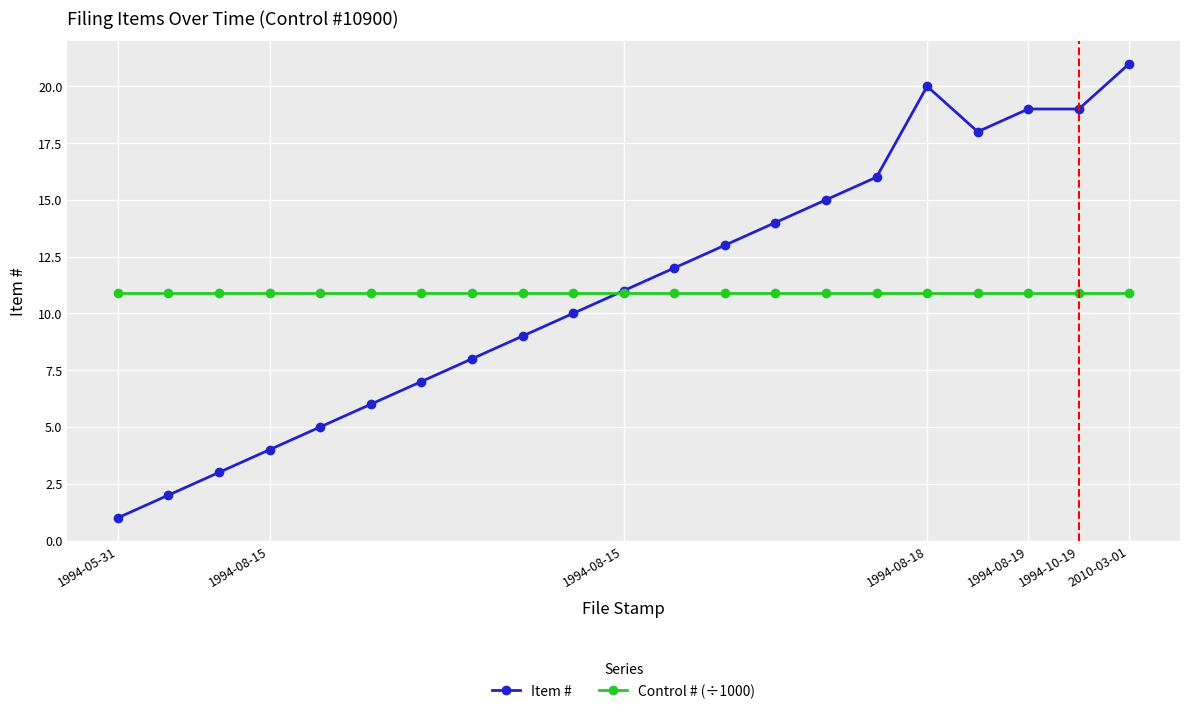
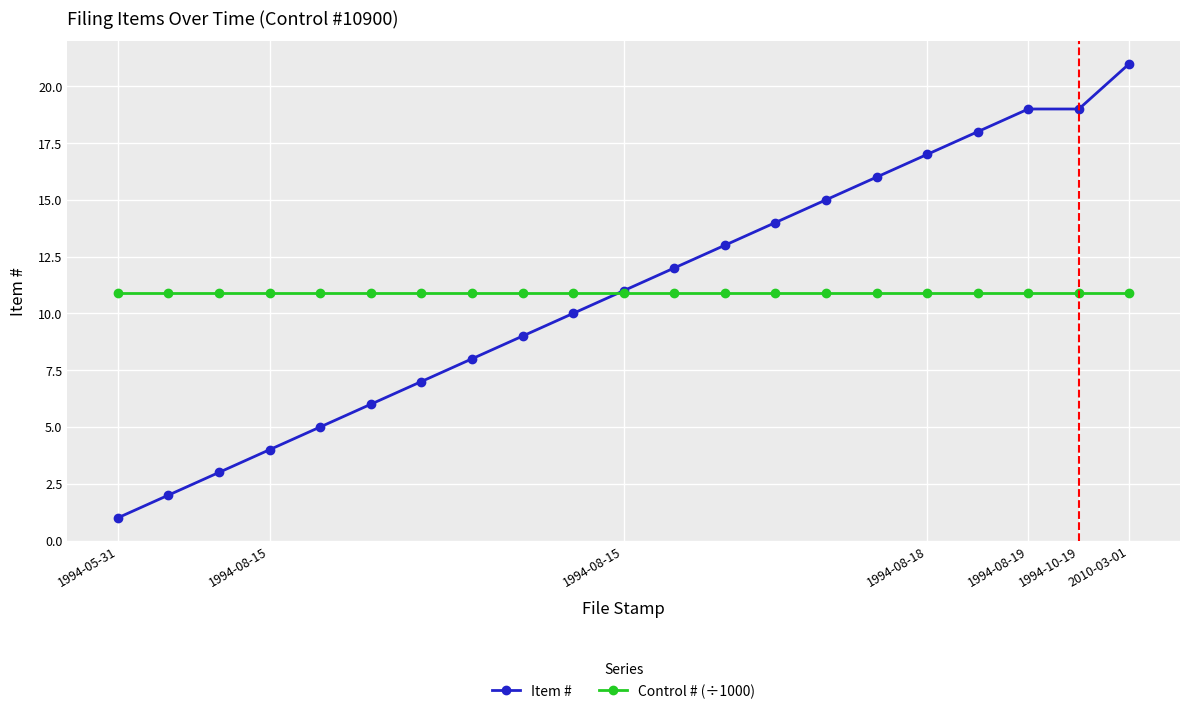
Item #, 1994-08-18: 20 -> 17
